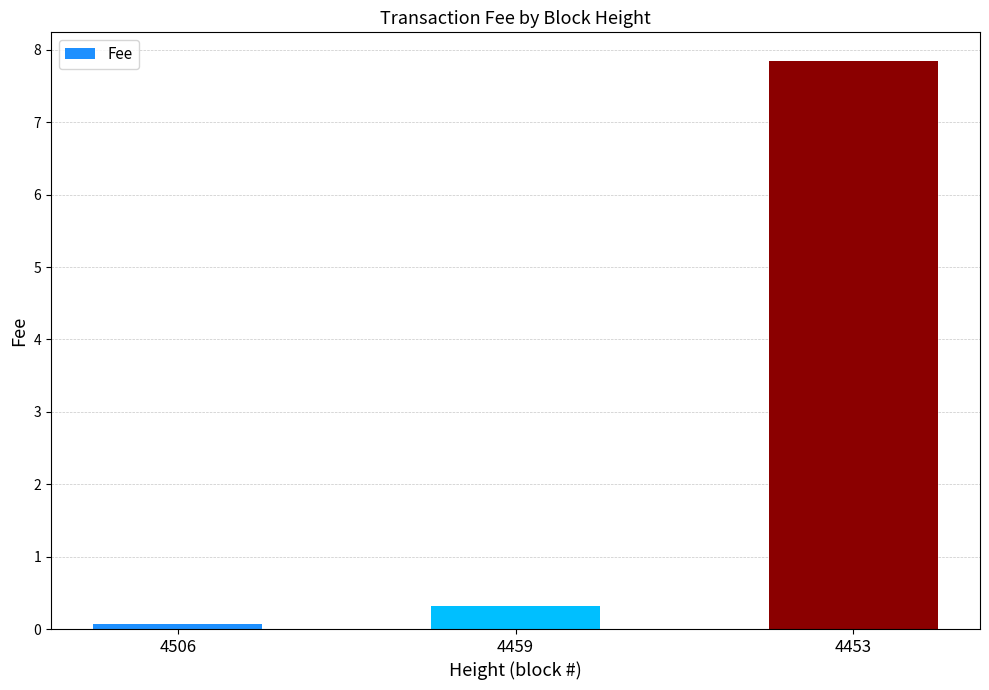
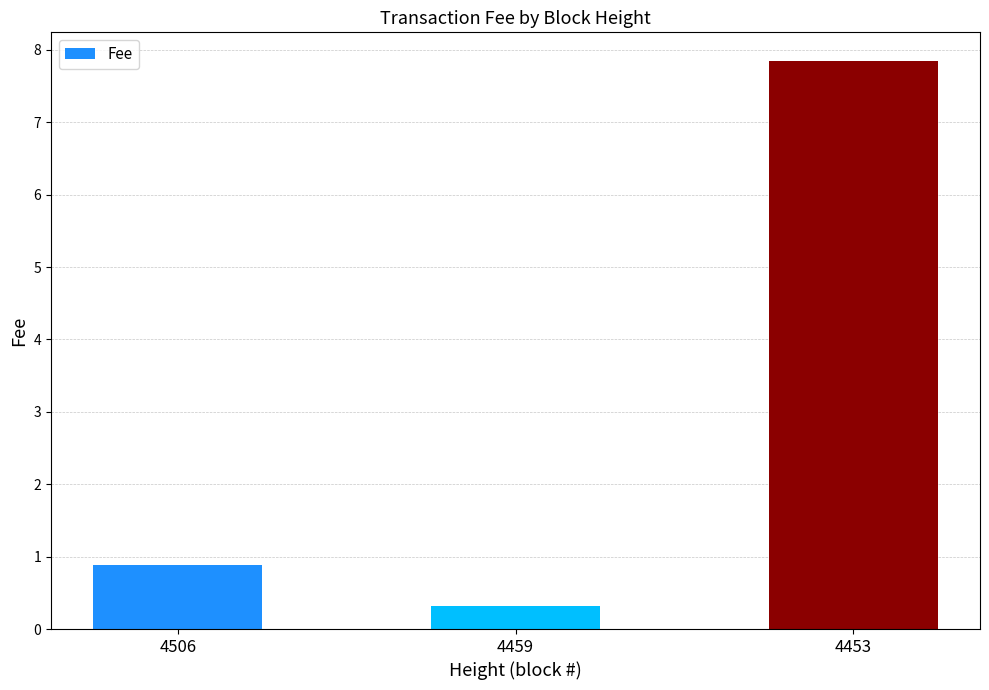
4506: 0.1 -> 0.9
